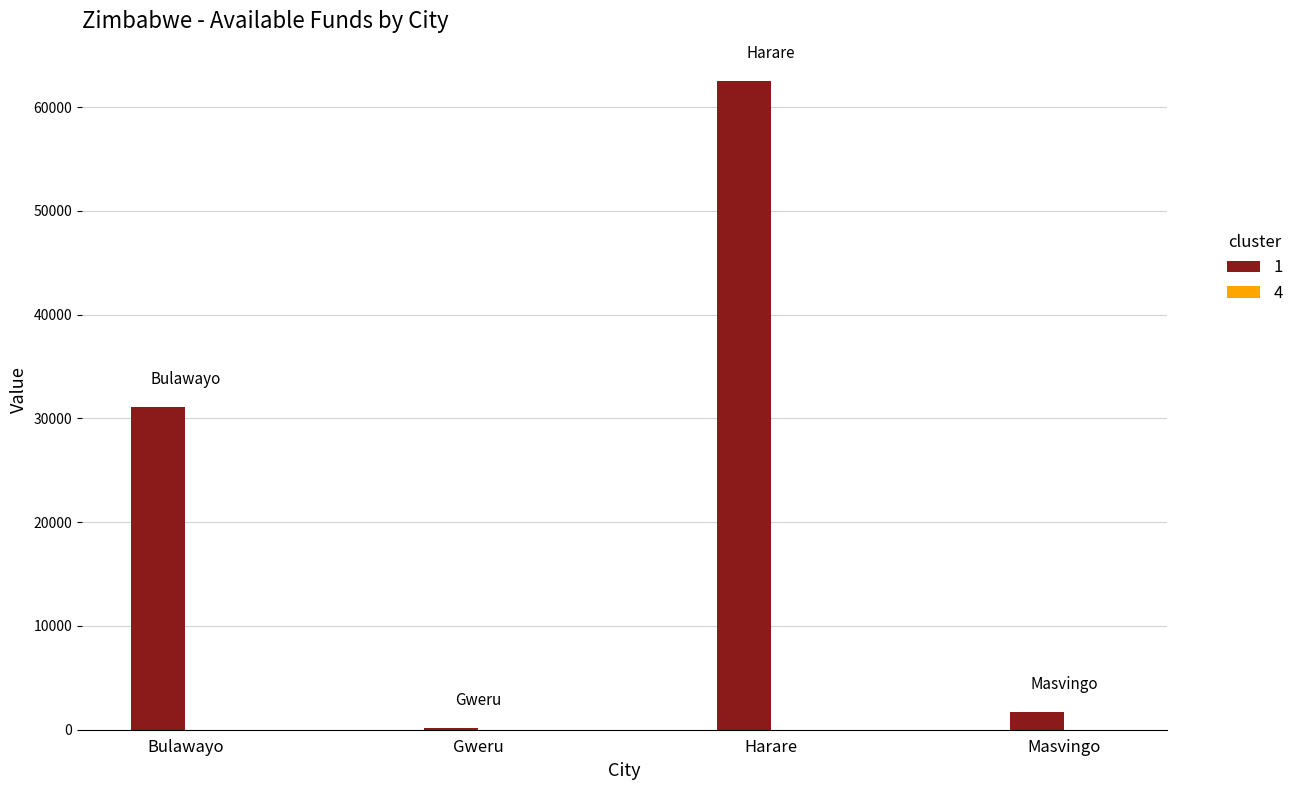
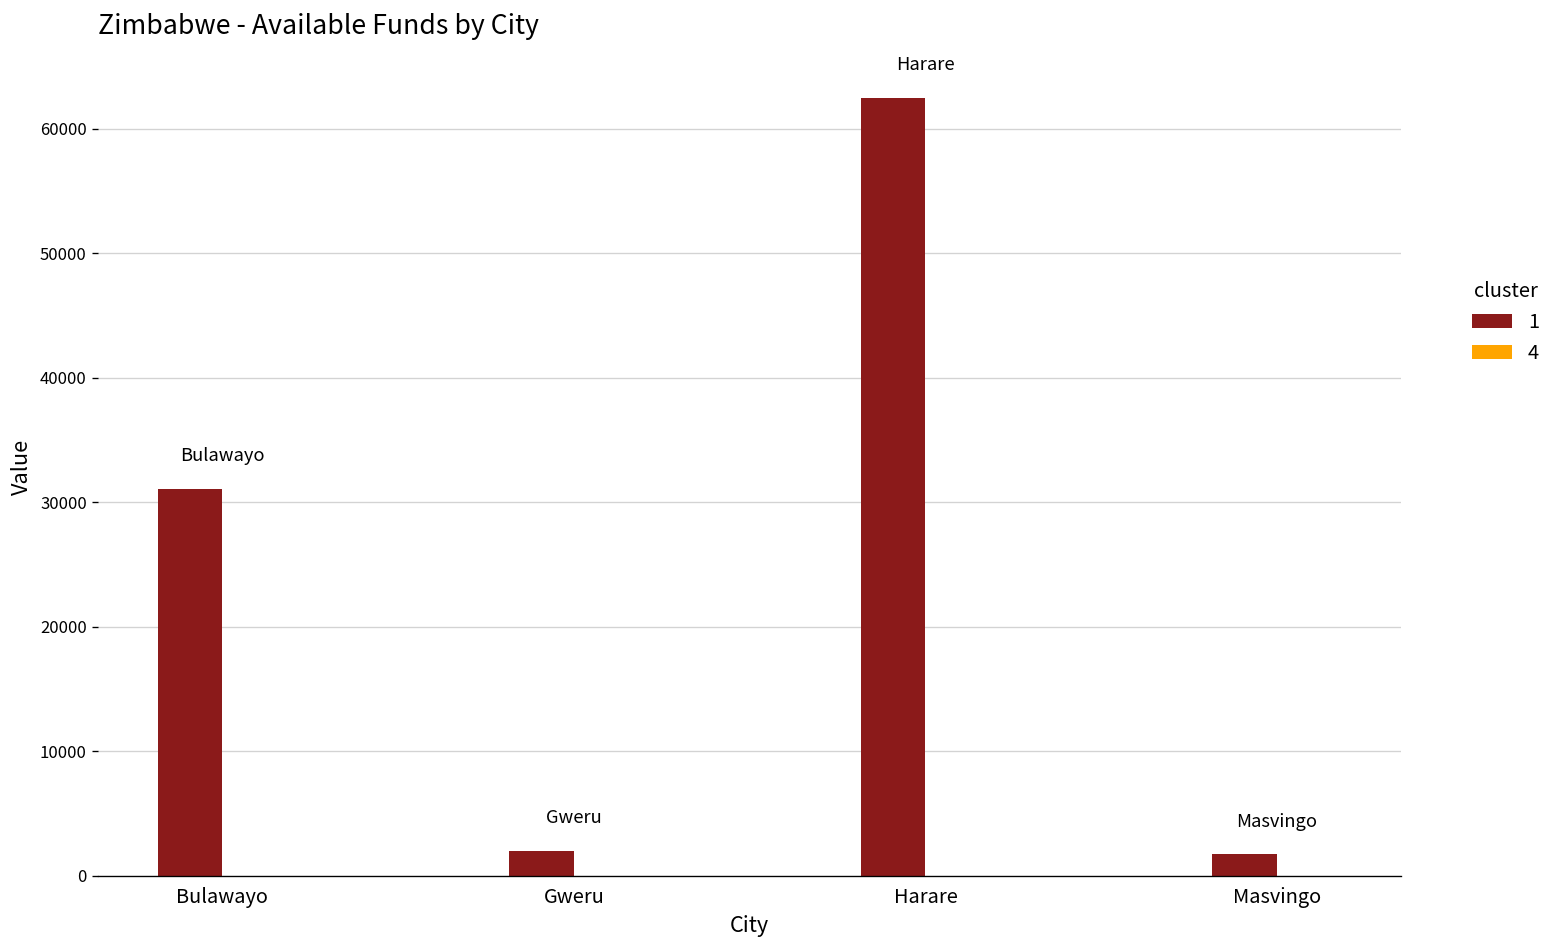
1, Gweru: 100 -> 2000
